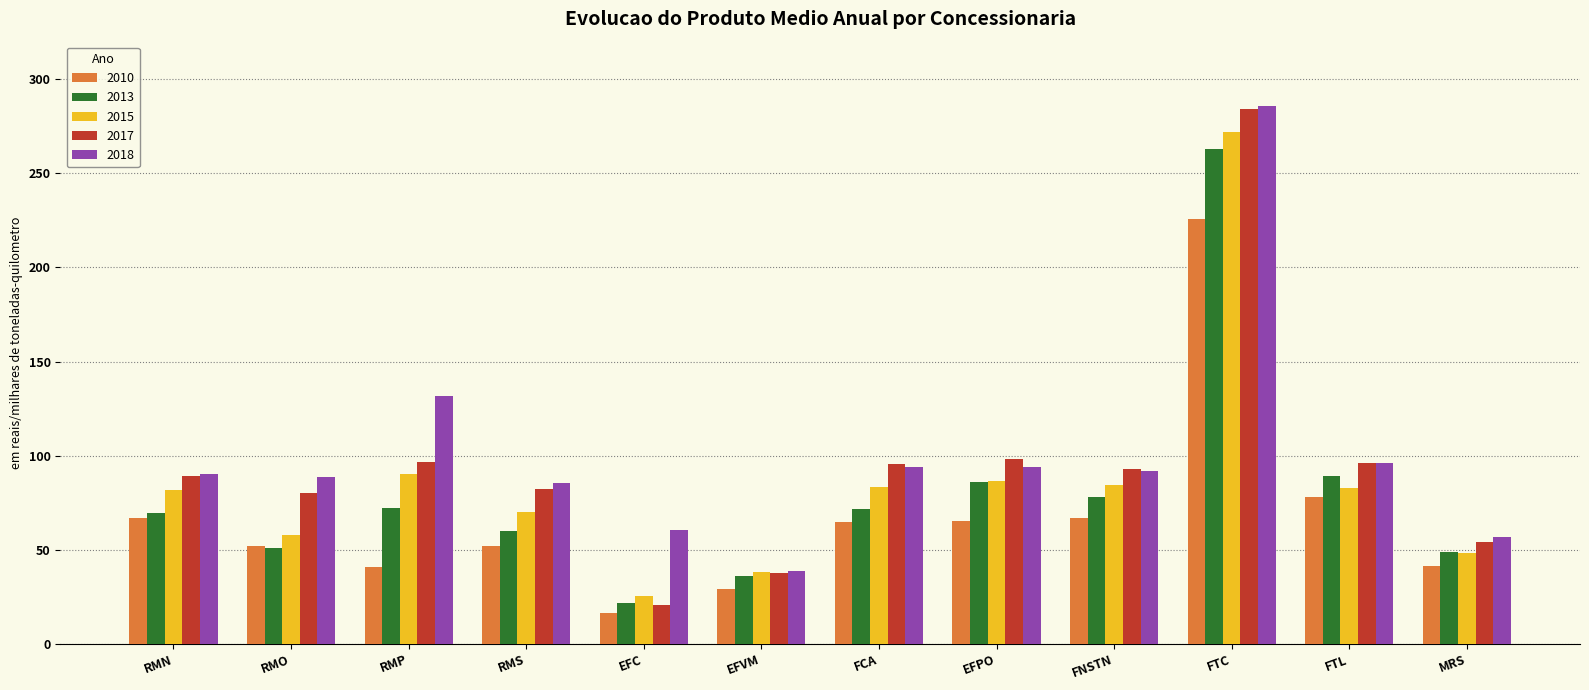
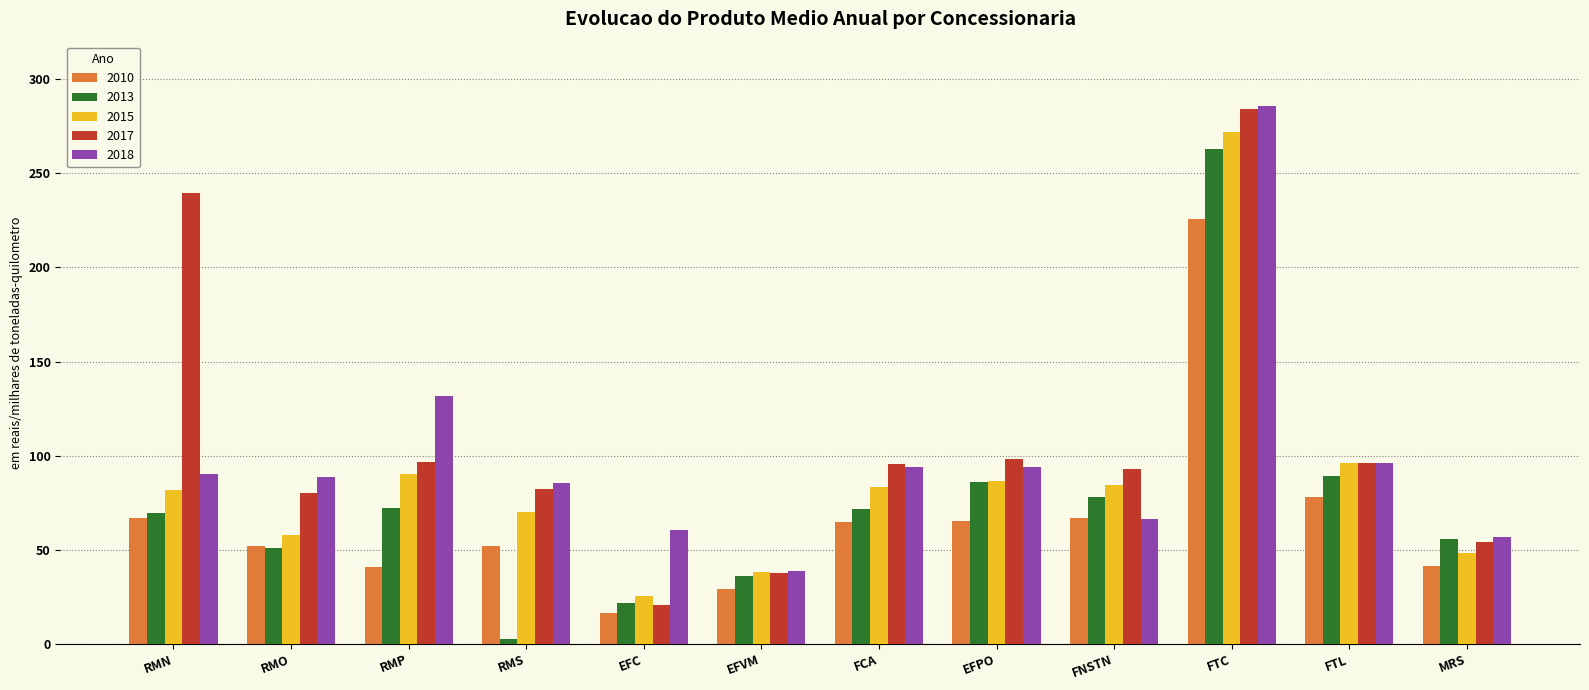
2017, RMN: 89 -> 239
2013, RMS: 60 -> 3
2018, FNSTN: 92 -> 67
2015, FTL: 83 -> 96
2013, MRS: 49 -> 56
